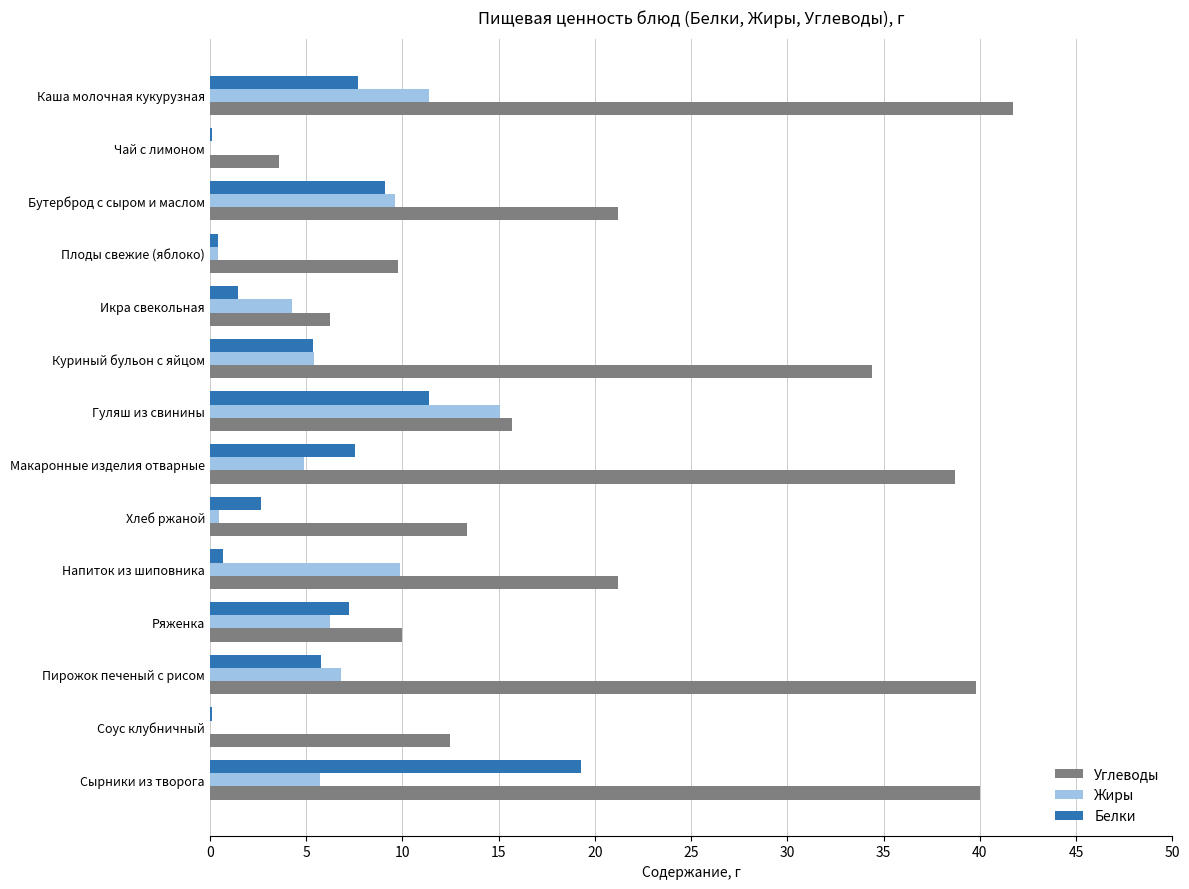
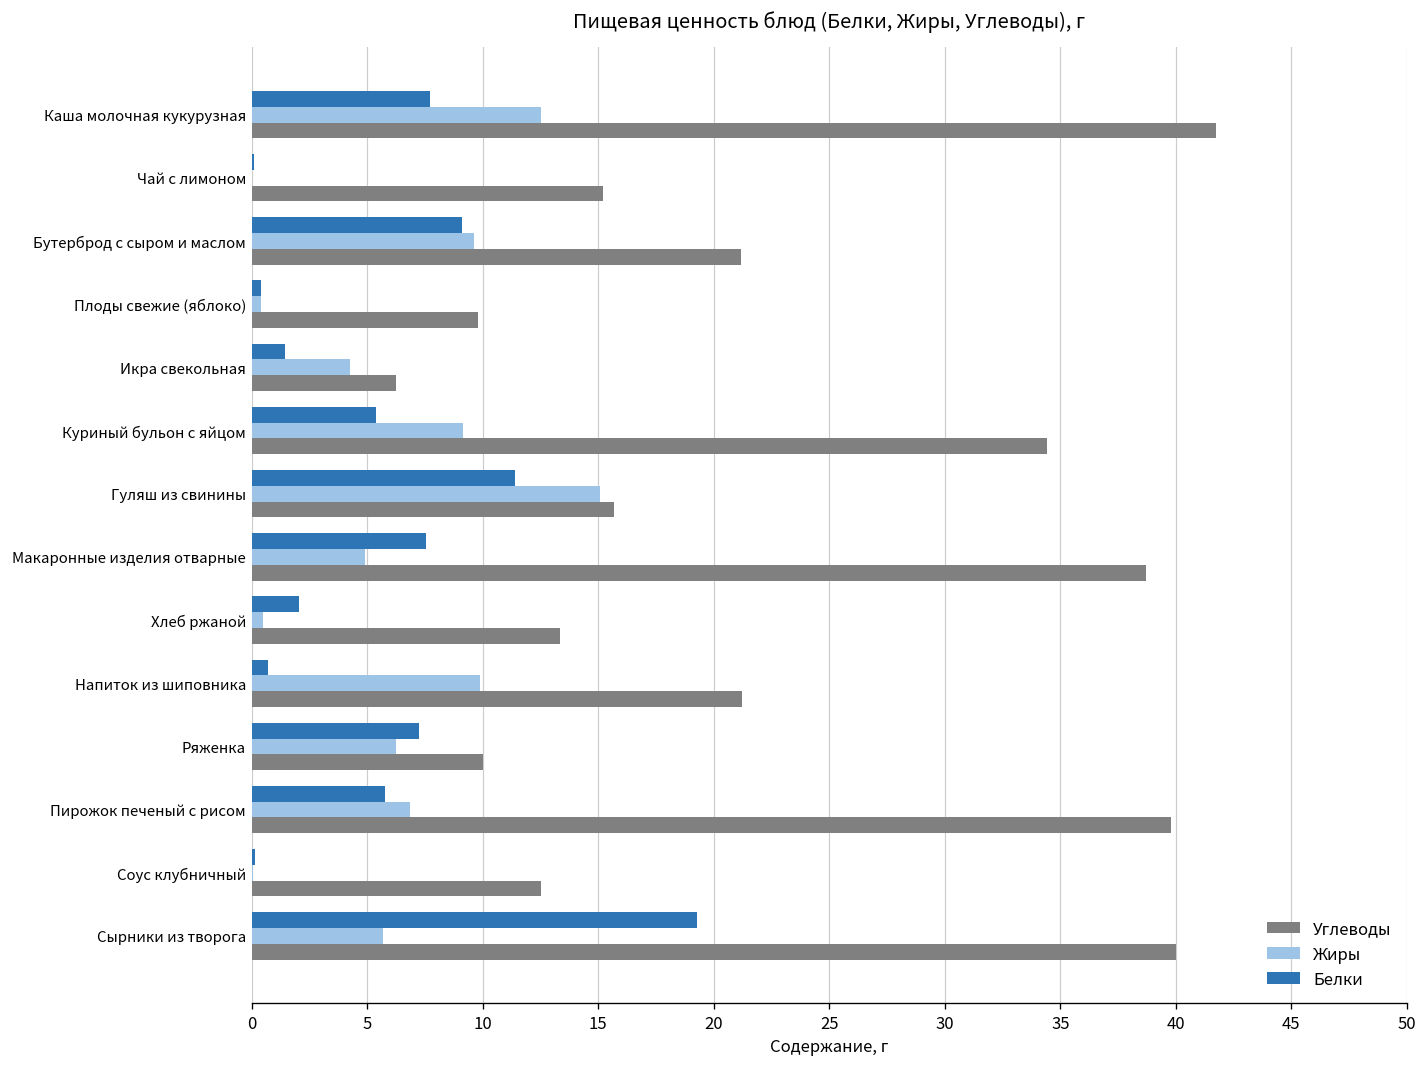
Жиры, Каша молочная кукурузная: 11.4 -> 12.5
Углеводы, Чай с лимоном: 3.6 -> 15.2
Жиры, Куриный бульон с яйцом: 5.4 -> 9.2
Белки, Хлеб ржаной: 2.6 -> 2.1
